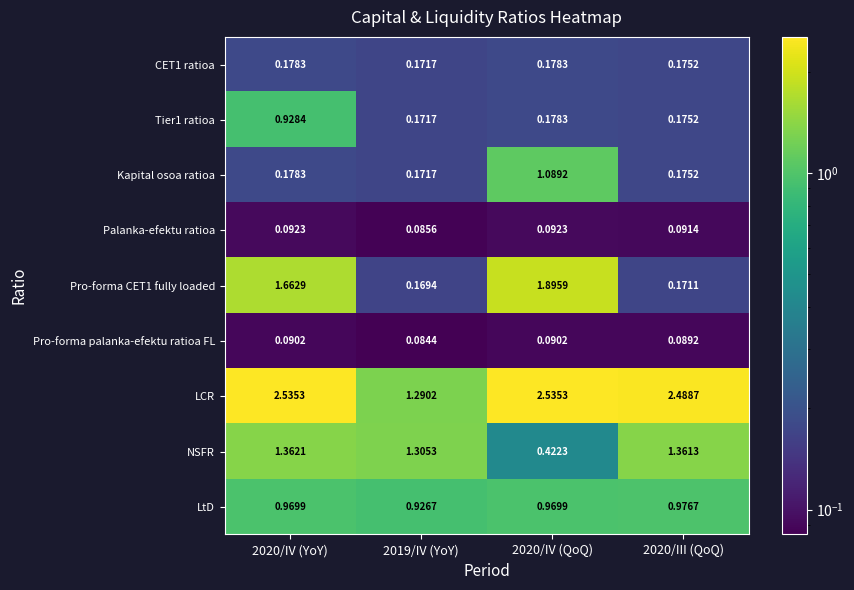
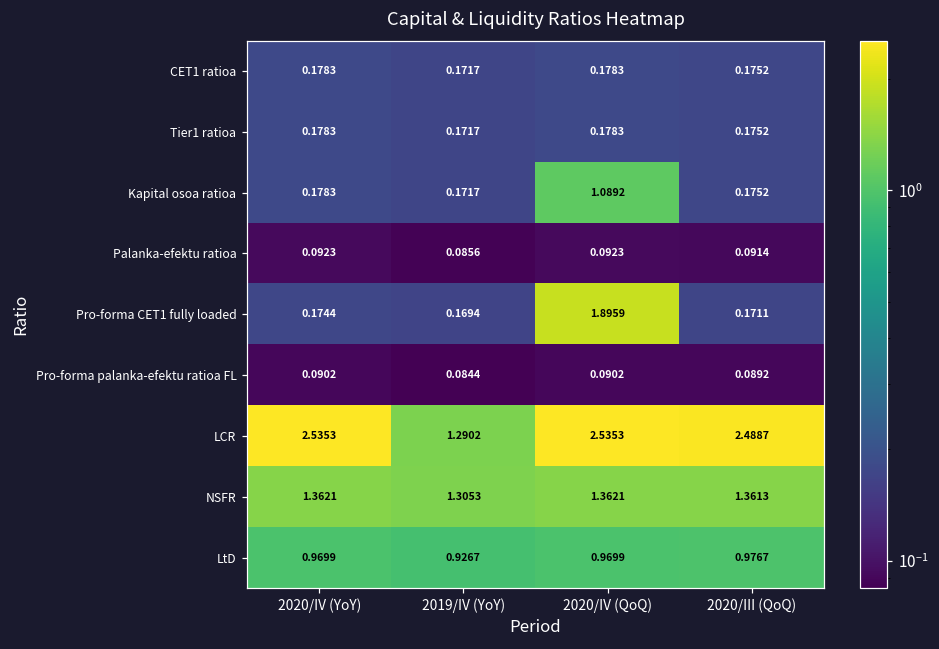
Tier1 ratioa, 2020/IV (YoY): 0.9284 -> 0.1783
Pro-forma CET1 fully loaded, 2020/IV (YoY): 1.6629 -> 0.1744
NSFR, 2020/IV (QoQ): 0.4223 -> 1.3621
